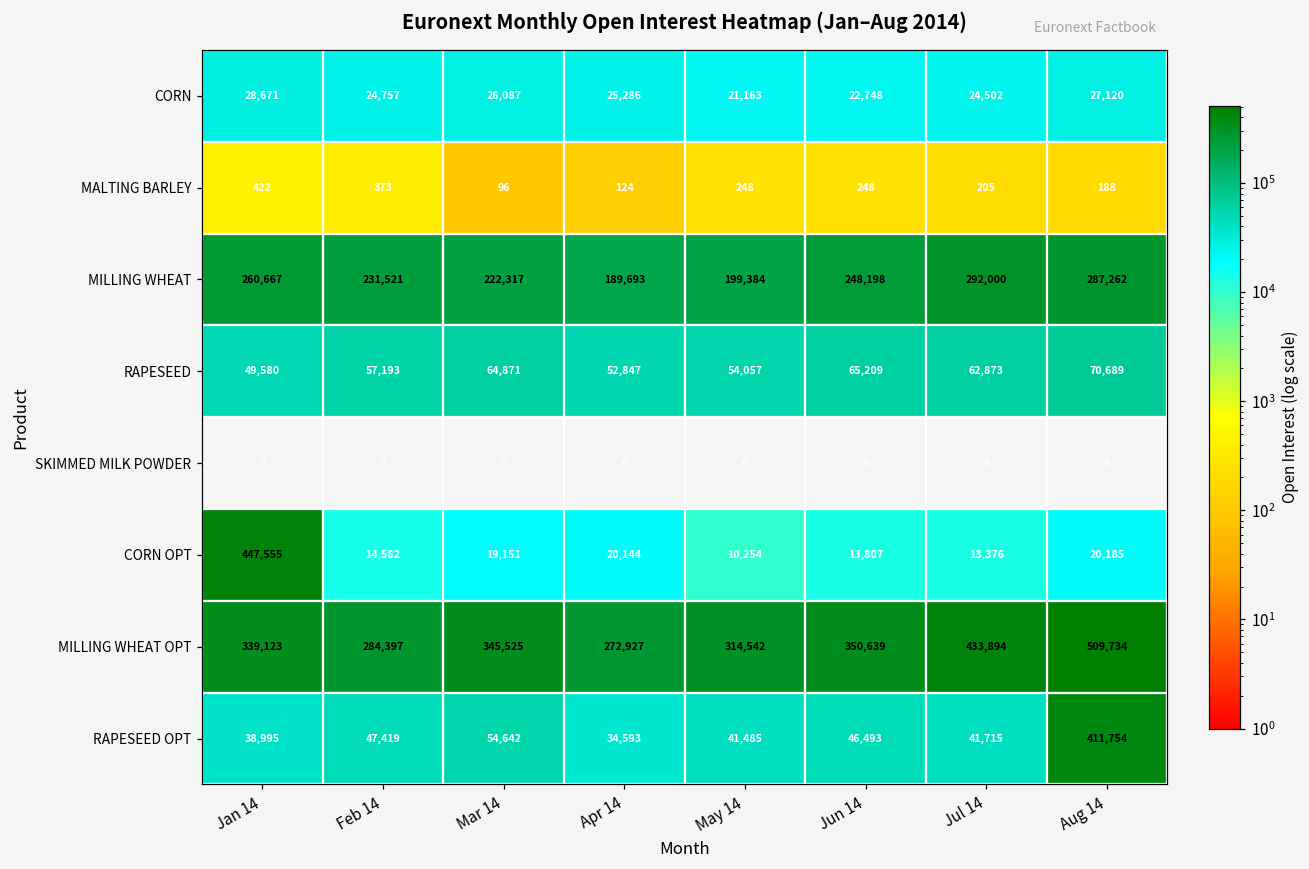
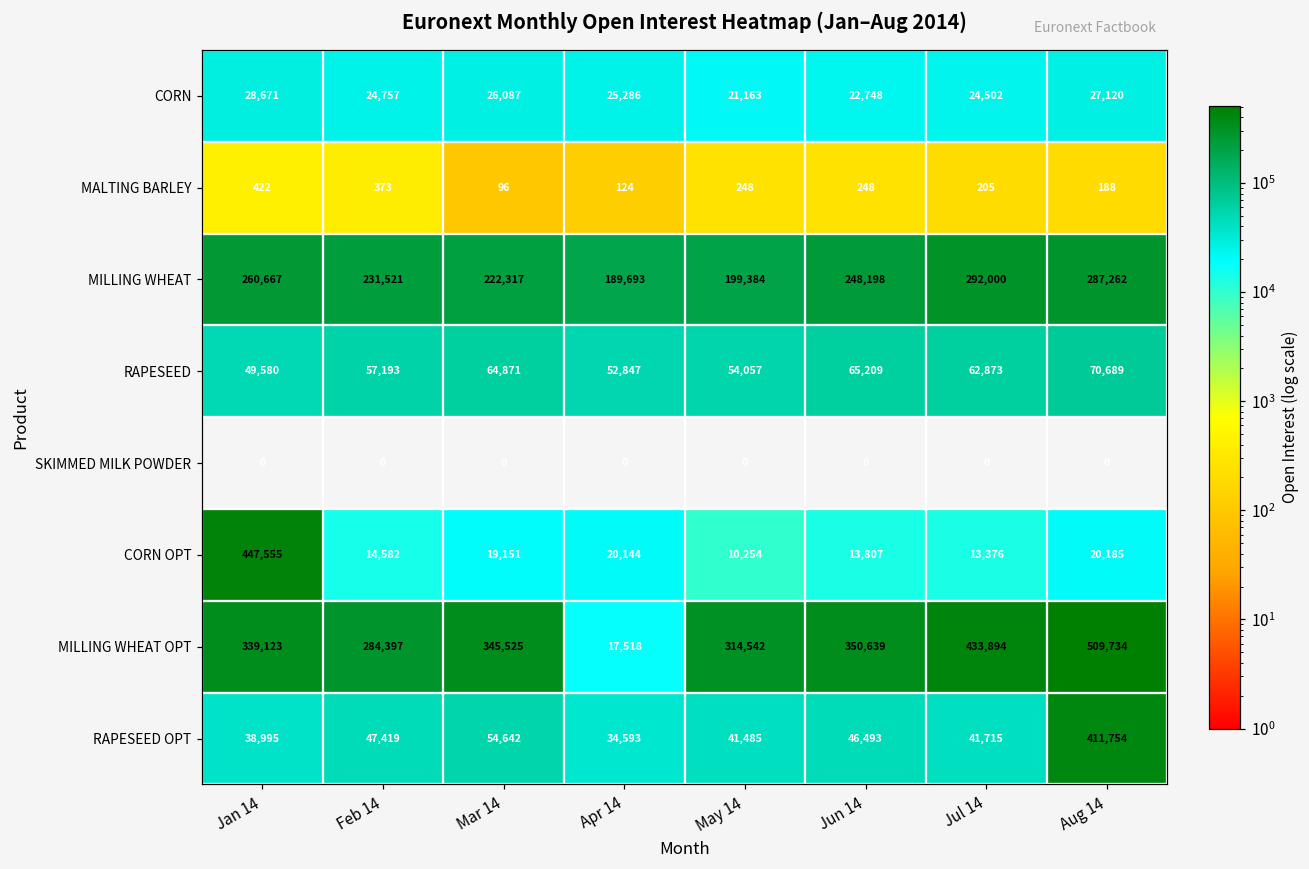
MILLING WHEAT OPT, Apr 14: 272,927 -> 17,518
